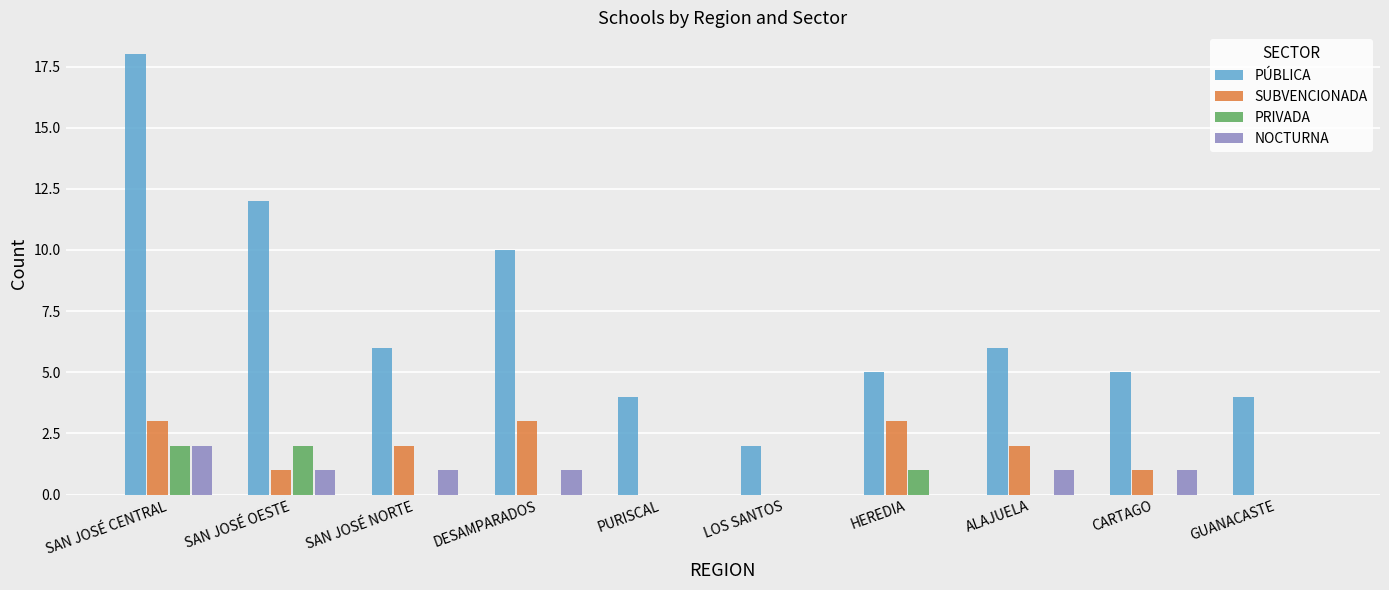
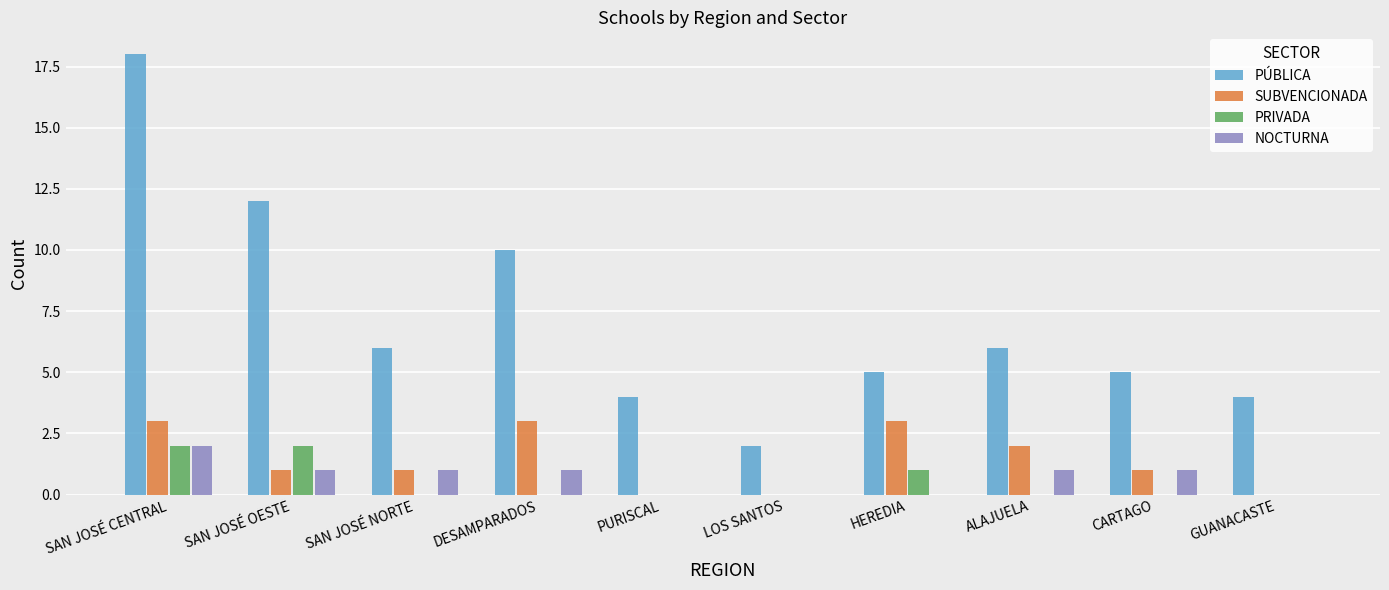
SUBVENCIONADA, SAN JOSÉ NORTE: 2 -> 1
